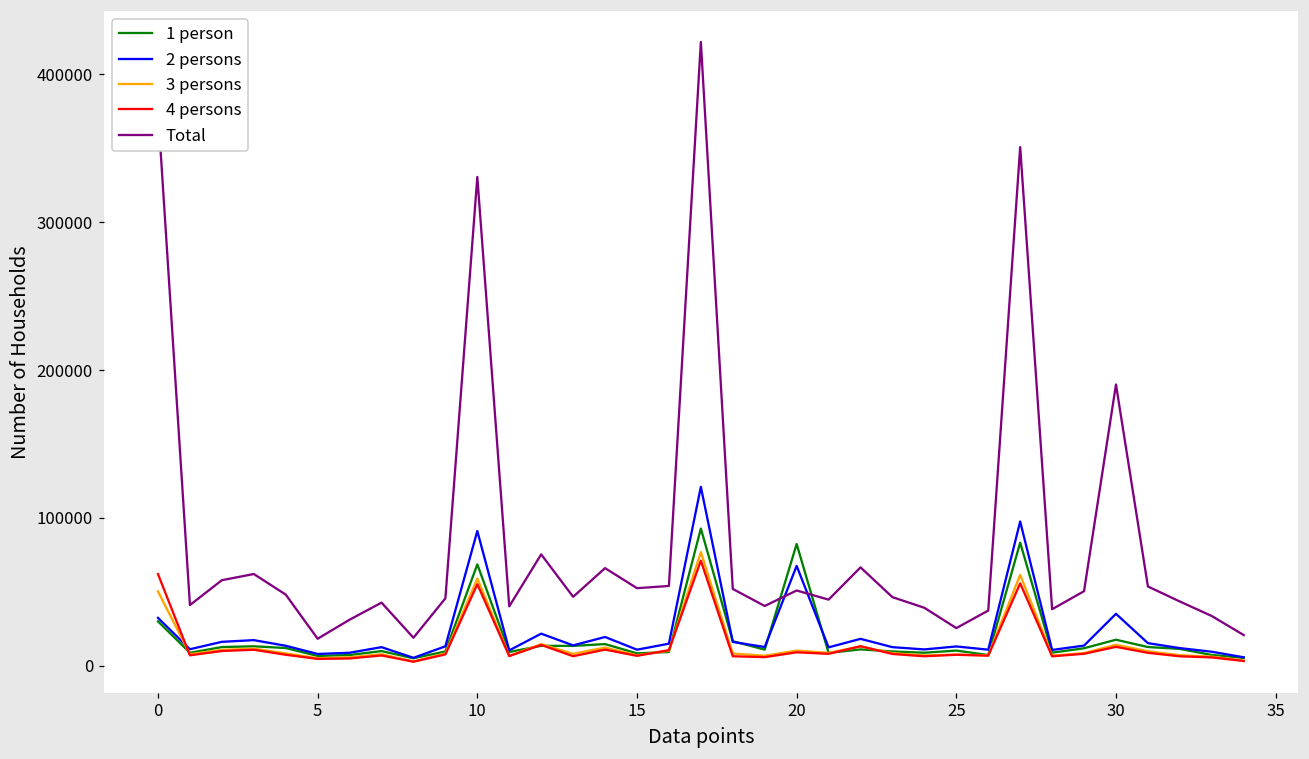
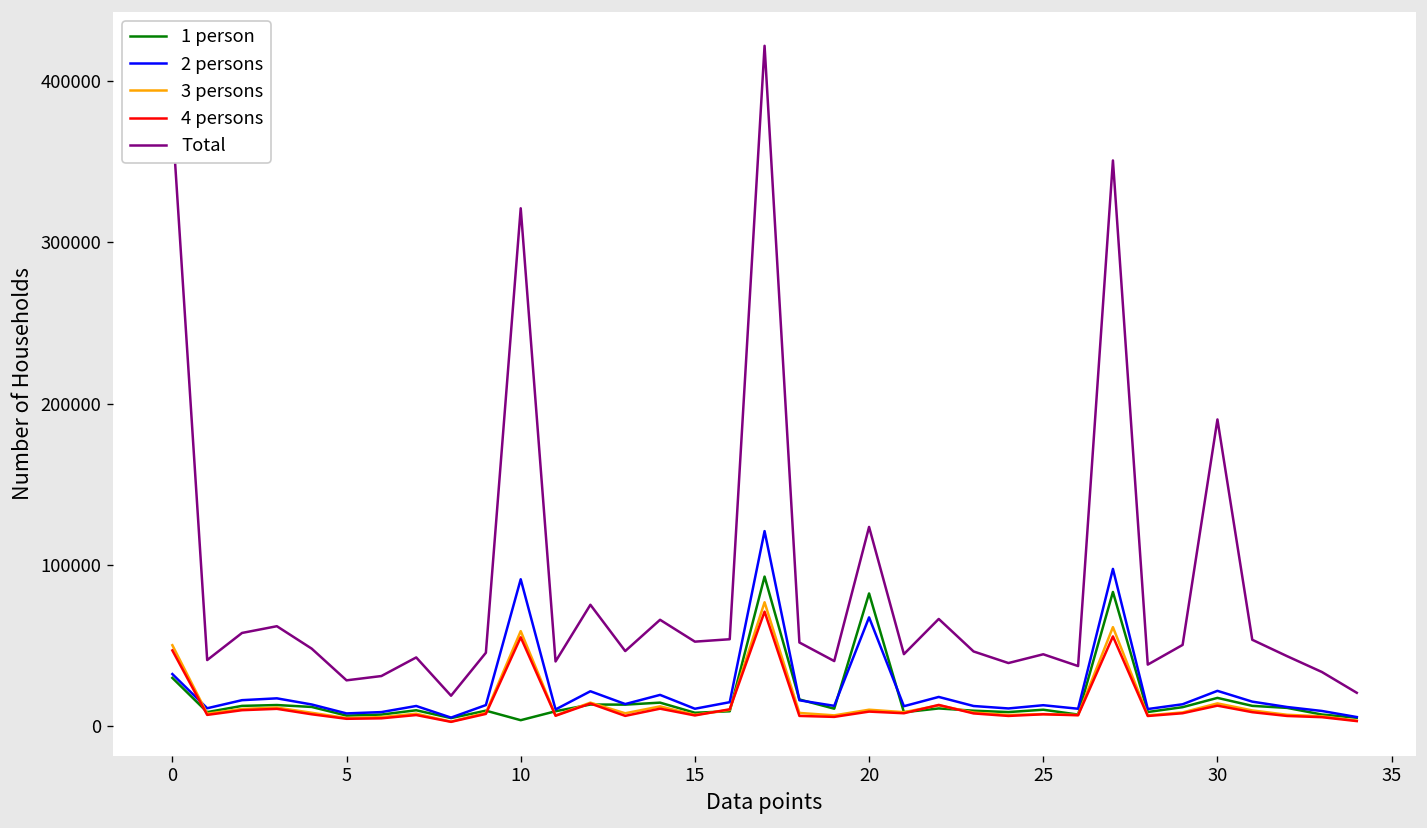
4 persons, 0: 62000 -> 47000
Total, 5: 18000 -> 28000
1 person, 10: 69000 -> 4000
Total, 10: 331000 -> 321000
Total, 20: 51000 -> 124000
Total, 25: 25000 -> 45000
2 persons, 30: 35000 -> 22000
